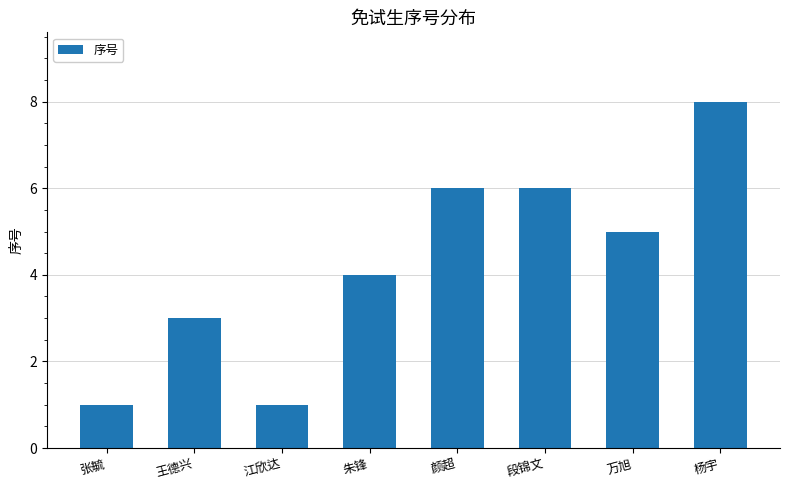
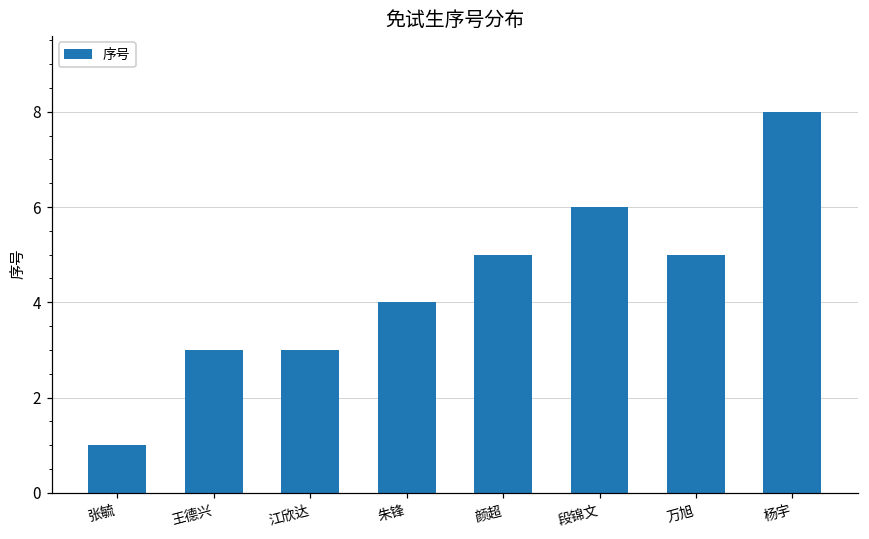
江欣达: 1 -> 3
颜超: 6 -> 5
